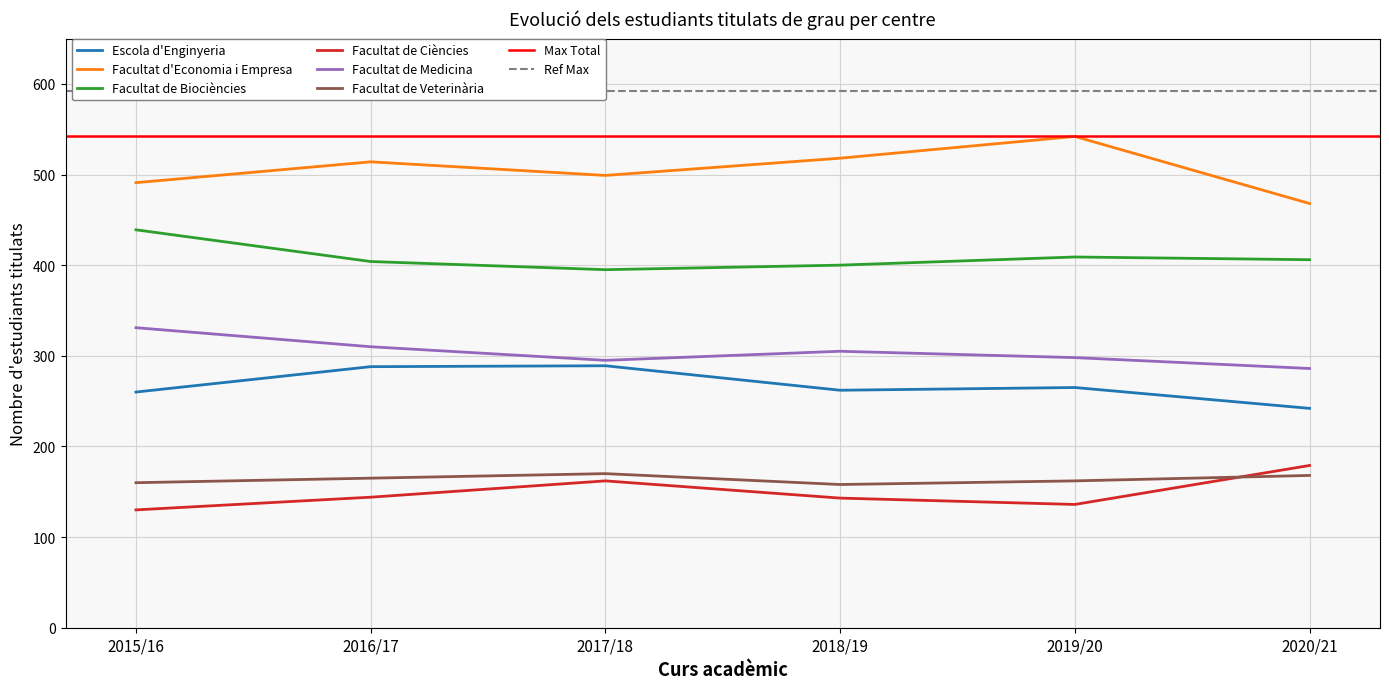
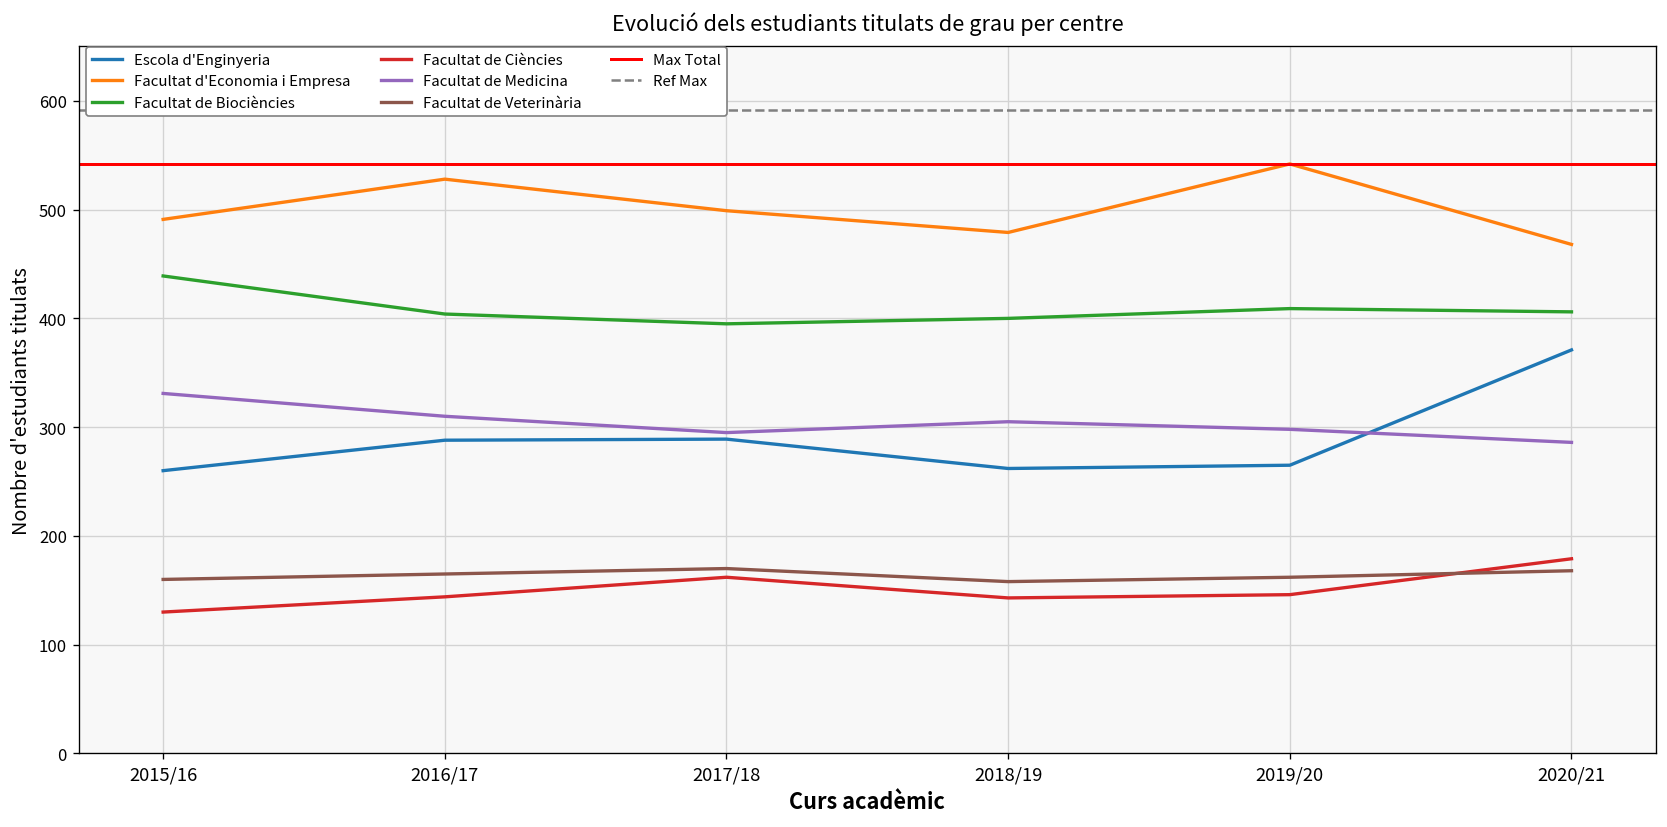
Facultat d'Economia i Empresa, 2016/17: 510 -> 530
Facultat d'Economia i Empresa, 2018/19: 520 -> 480
Facultat de Ciències, 2019/20: 140 -> 150
Escola d'Enginyeria, 2020/21: 240 -> 370
